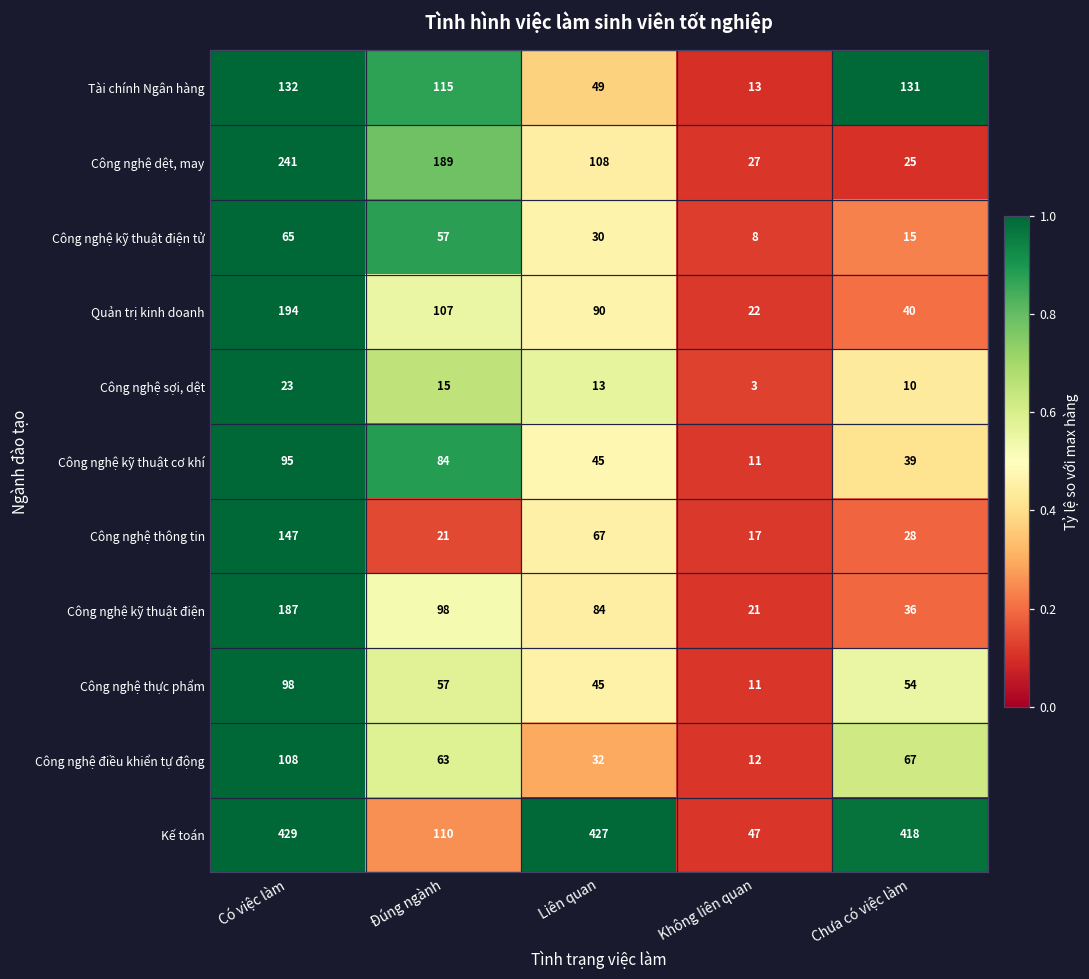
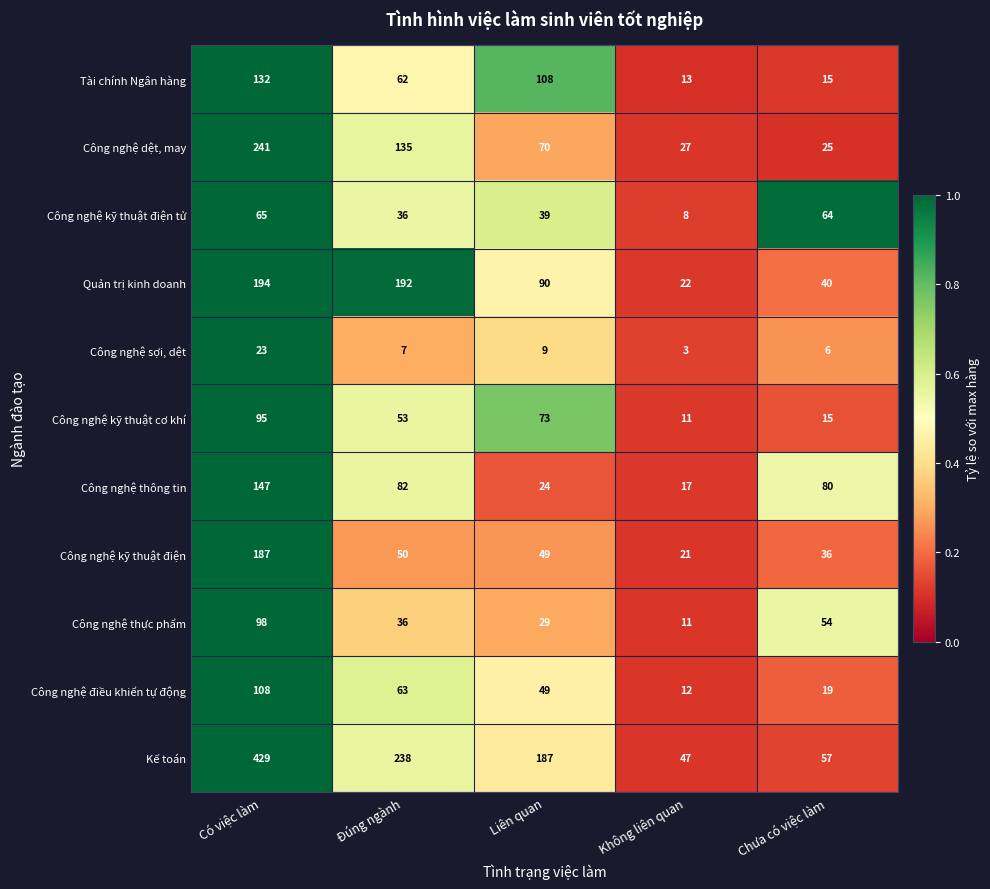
Tài chính Ngân hàng, Đúng ngành: 115 -> 62
Tài chính Ngân hàng, Liên quan: 49 -> 108
Tài chính Ngân hàng, Chưa có việc làm: 131 -> 15
Công nghệ dệt, may, Đúng ngành: 189 -> 135
Công nghệ dệt, may, Liên quan: 108 -> 70
Công nghệ kỹ thuật điện tử, Đúng ngành: 57 -> 36
Công nghệ kỹ thuật điện tử, Liên quan: 30 -> 39
Công nghệ kỹ thuật điện tử, Chưa có việc làm: 15 -> 64
Quản trị kinh doanh, Đúng ngành: 107 -> 192
Công nghệ sợi, dệt, Đúng ngành: 15 -> 7
Công nghệ sợi, dệt, Liên quan: 13 -> 9
Công nghệ sợi, dệt, Chưa có việc làm: 10 -> 6
Công nghệ kỹ thuật cơ khí, Đúng ngành: 84 -> 53
Công nghệ kỹ thuật cơ khí, Liên quan: 45 -> 73
Công nghệ kỹ thuật cơ khí, Chưa có việc làm: 39 -> 15
Công nghệ thông tin, Đúng ngành: 21 -> 82
Công nghệ thông tin, Liên quan: 67 -> 24
Công nghệ thông tin, Chưa có việc làm: 28 -> 80
Công nghệ kỹ thuật điện, Đúng ngành: 98 -> 50
Công nghệ kỹ thuật điện, Liên quan: 84 -> 49
Công nghệ thực phẩm, Đúng ngành: 57 -> 36
Công nghệ thực phẩm, Liên quan: 45 -> 29
Công nghệ điều khiển tự động, Liên quan: 32 -> 49
Công nghệ điều khiển tự động, Chưa có việc làm: 67 -> 19
Kế toán, Đúng ngành: 110 -> 238
Kế toán, Liên quan: 427 -> 187
Kế toán, Chưa có việc làm: 418 -> 57
